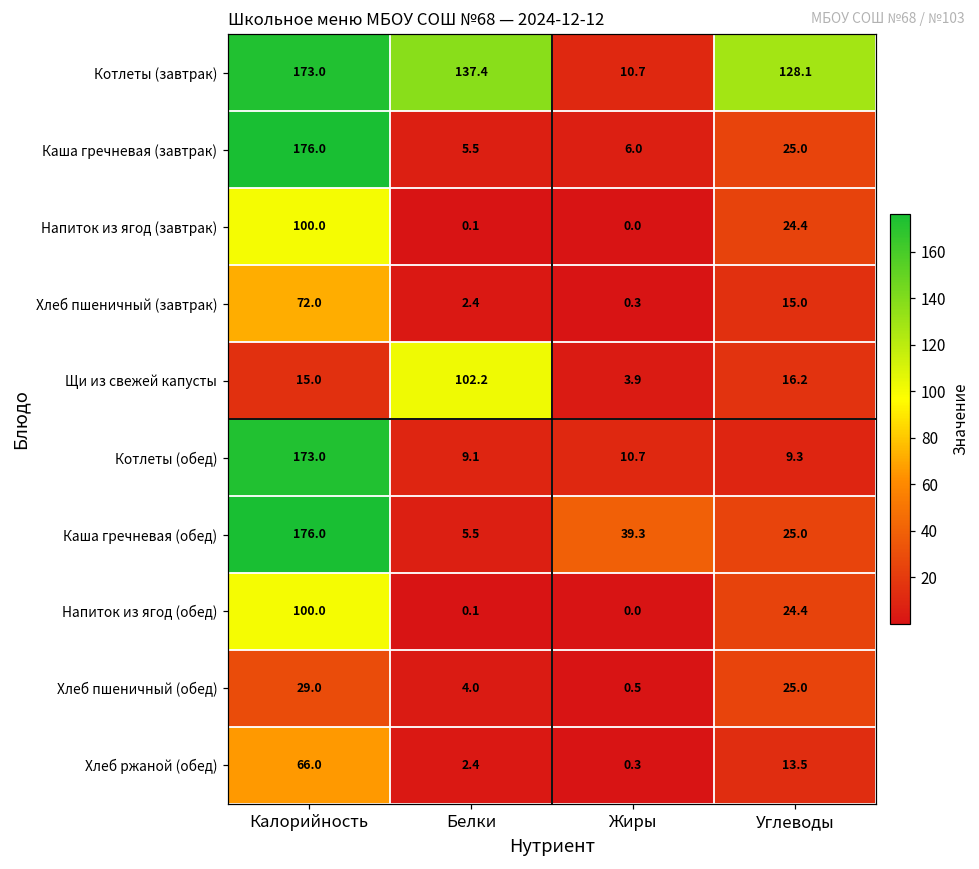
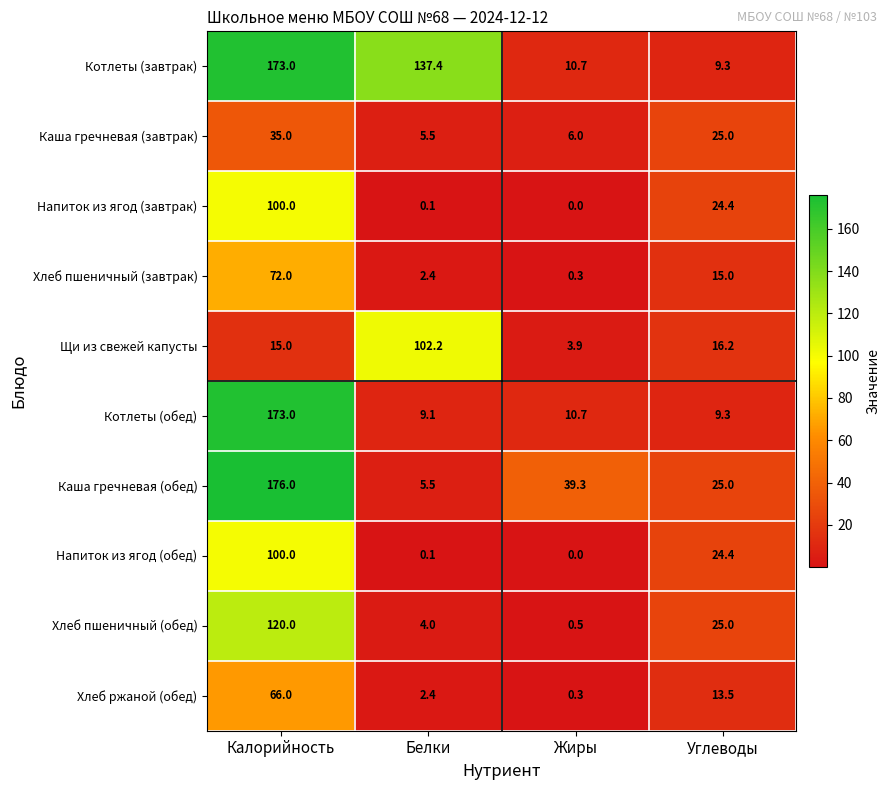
Котлеты (завтрак), Углеводы: 128.1 -> 9.3
Каша гречневая (завтрак), Калорийность: 176.0 -> 35.0
Хлеб пшеничный (обед), Калорийность: 29.0 -> 120.0
